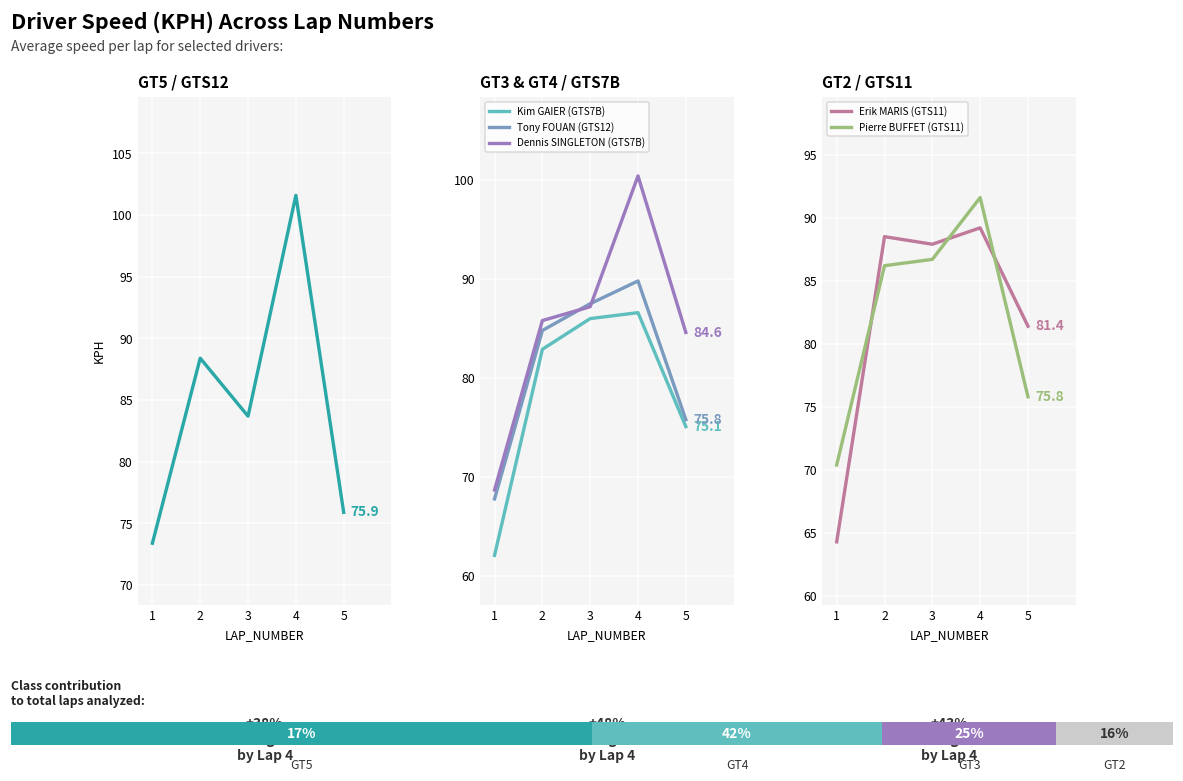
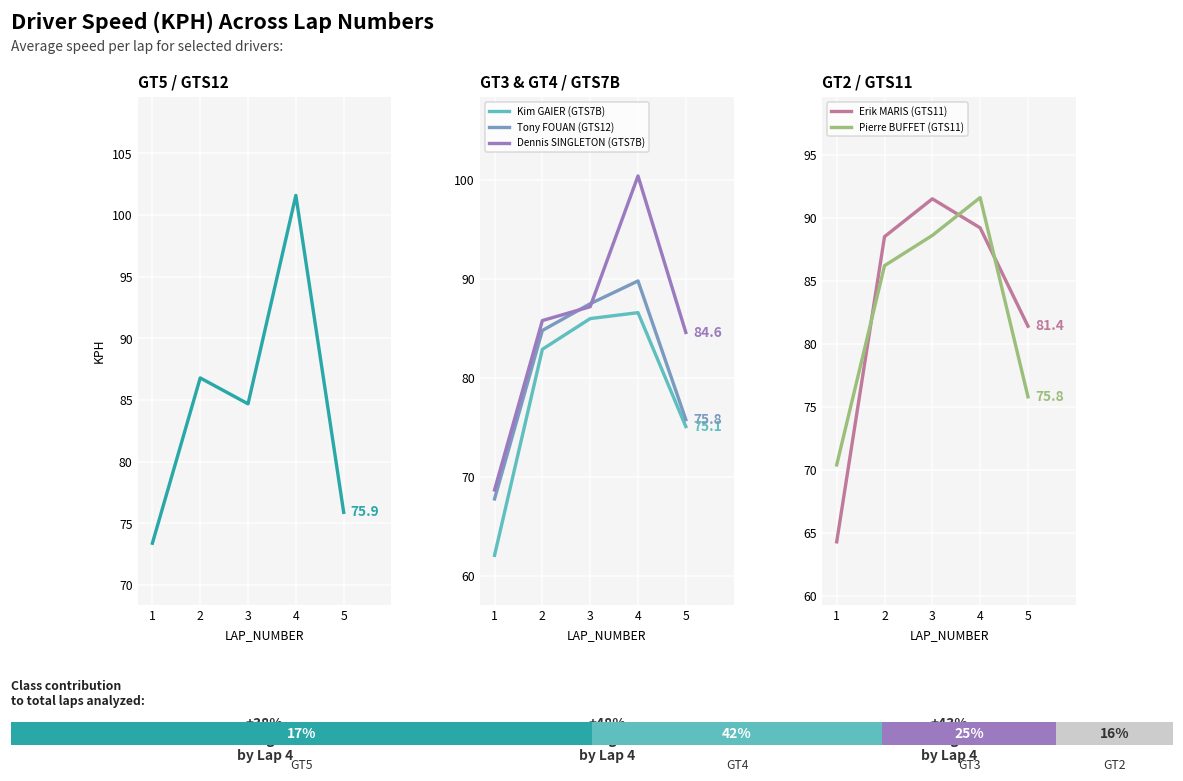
GT5 / GTS12, 2: 88.4 -> 86.8
GT5 / GTS12, 3: 83.7 -> 84.7
GT2 / GTS11, Erik MARIS (GTS11), 3: 87.9 -> 91.5
GT2 / GTS11, Pierre BUFFET (GTS11), 3: 86.7 -> 88.6
